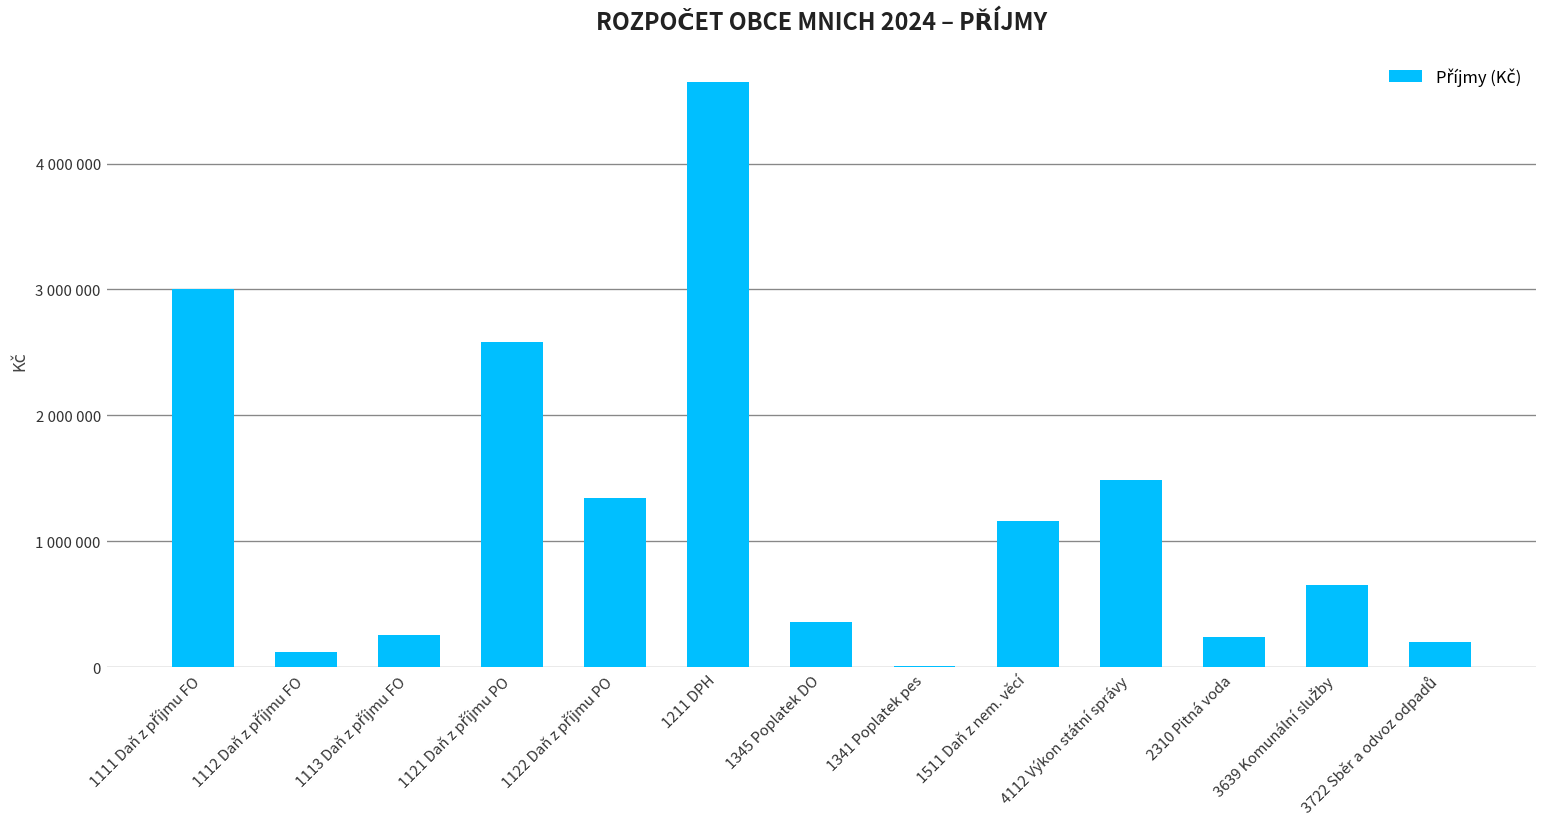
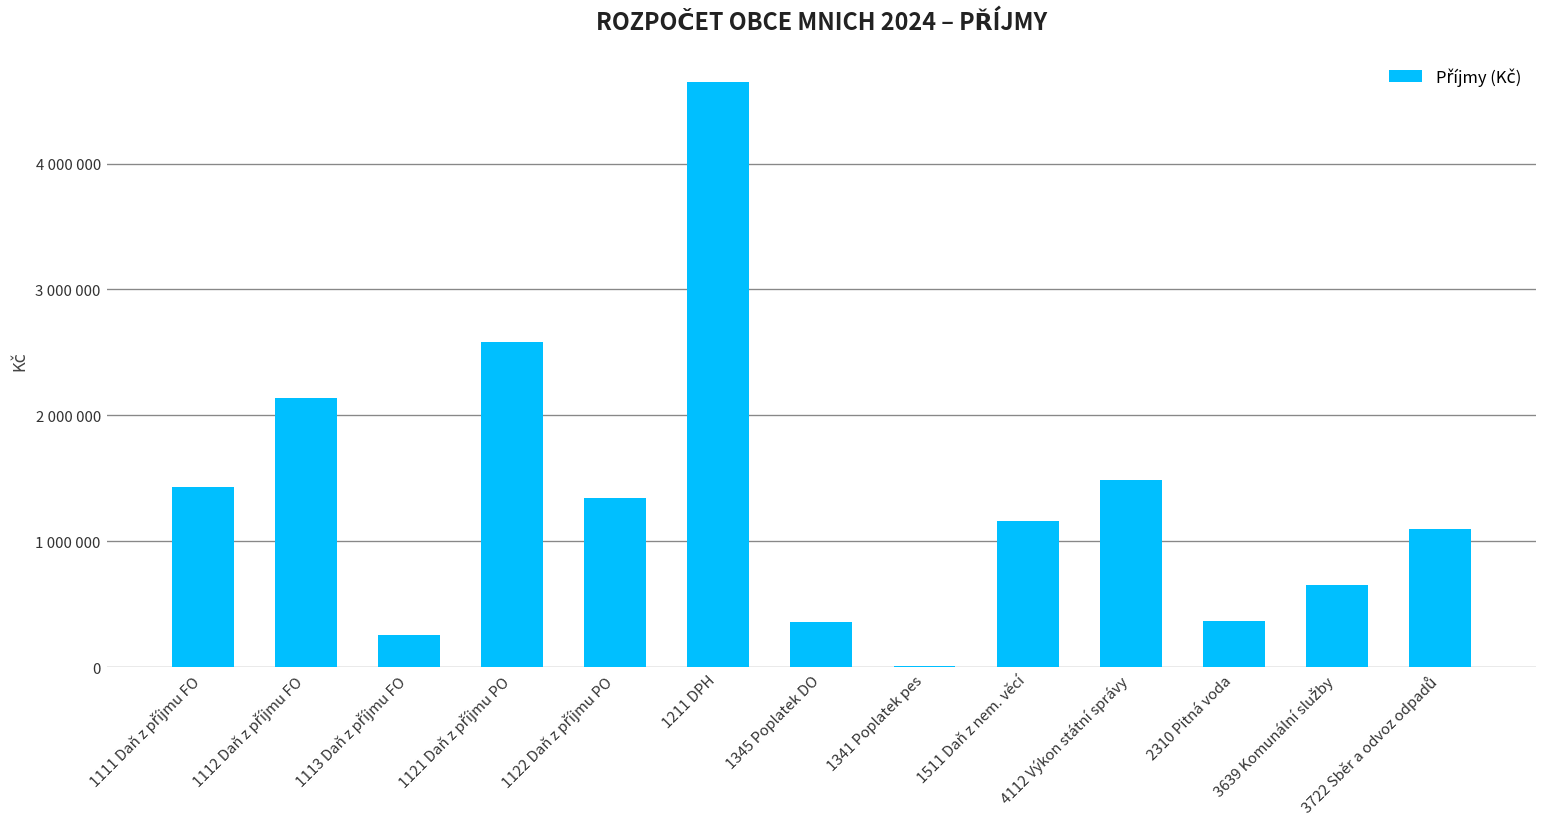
1111 Daň z příjmu FO: 3000000 -> 1430000
1112 Daň z příjmu FO: 120000 -> 2140000
2310 Pitná voda: 240000 -> 370000
3722 Sběr a odvoz odpadů: 200000 -> 1100000
